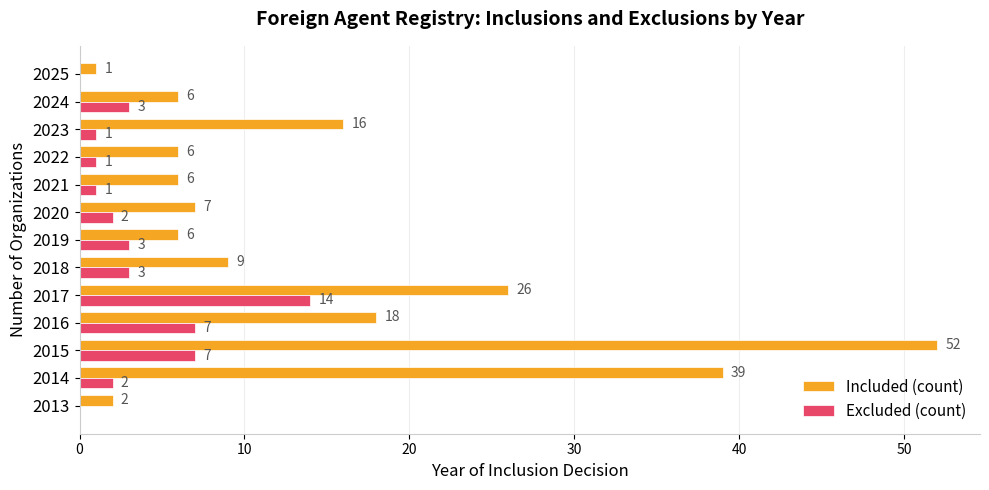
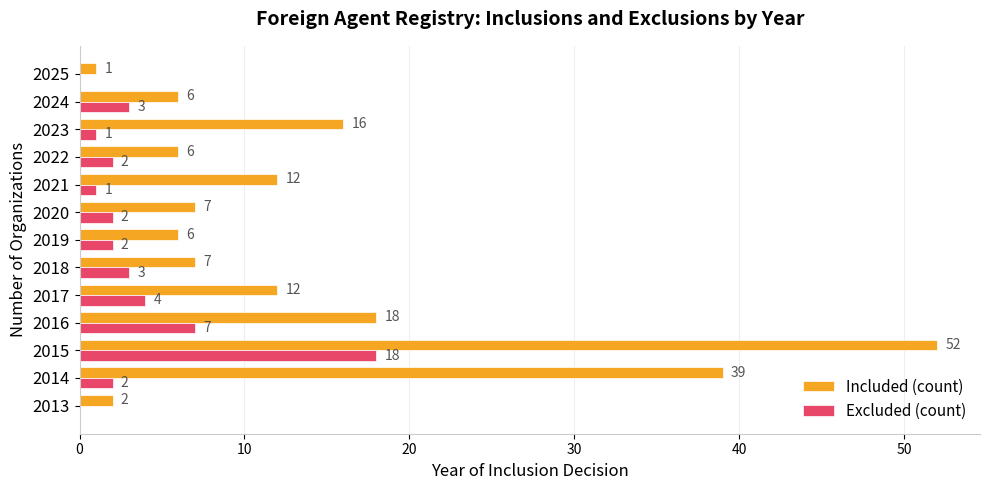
Excluded (count), 2022: 1 -> 2
Included (count), 2021: 6 -> 12
Excluded (count), 2019: 3 -> 2
Included (count), 2018: 9 -> 7
Included (count), 2017: 26 -> 12
Excluded (count), 2017: 14 -> 4
Excluded (count), 2015: 7 -> 18
